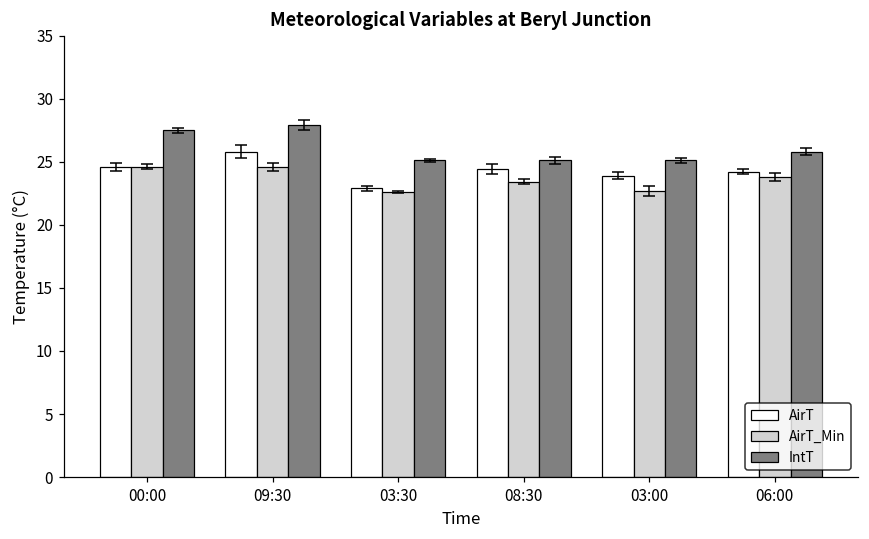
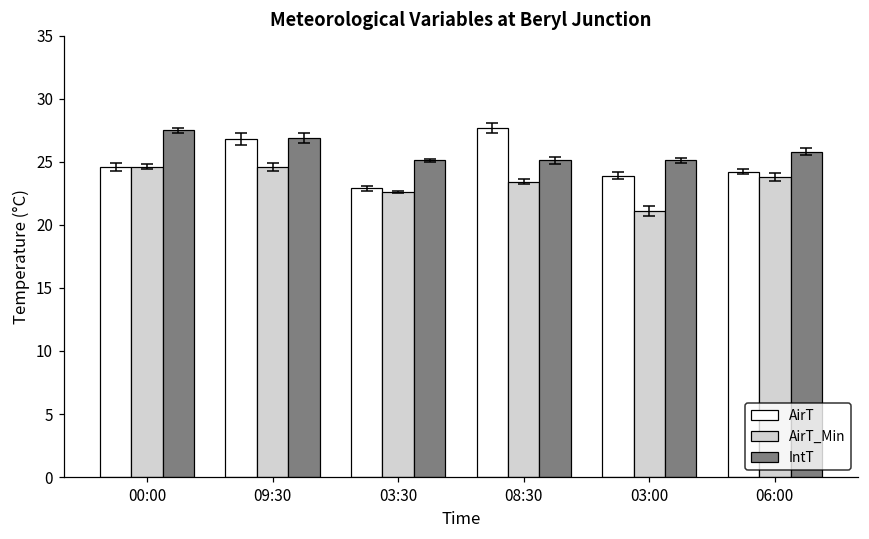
AirT, 09:30: 25.8 -> 26.8
IntT, 09:30: 27.9 -> 26.9
AirT, 08:30: 24.4 -> 27.7
AirT_Min, 03:00: 22.7 -> 21.1
